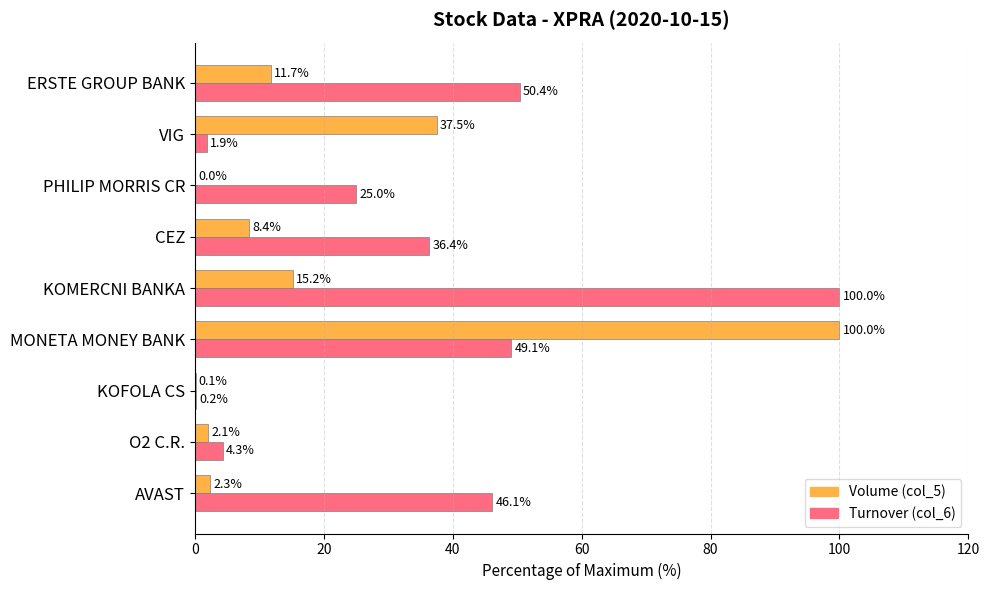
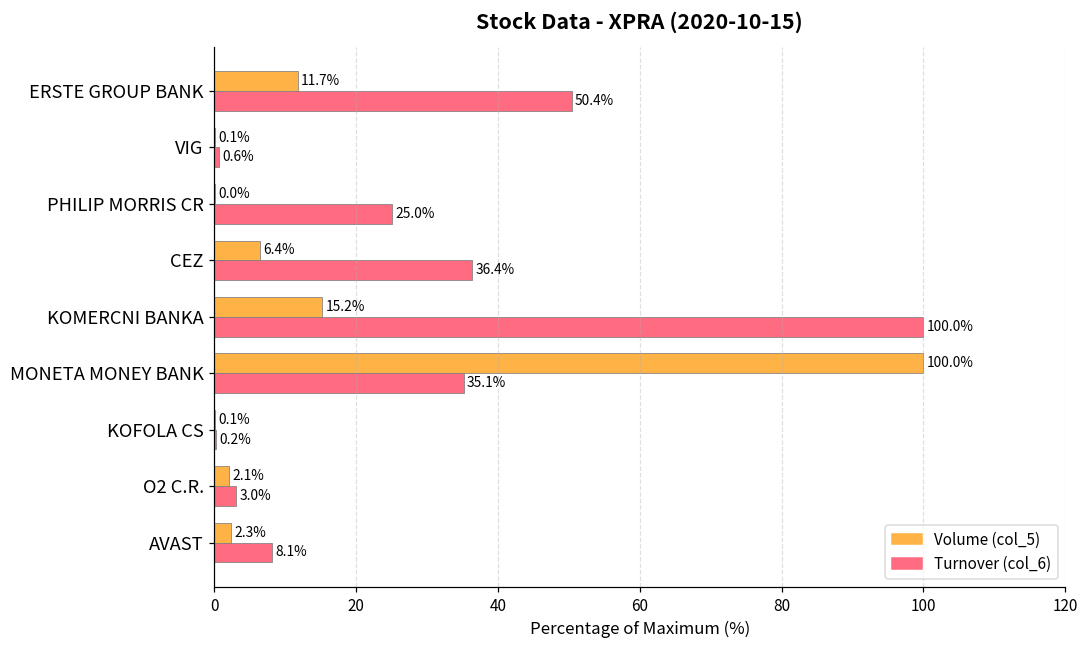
Volume (col_5), VIG: 37.5% -> 0.1%
Turnover (col_6), VIG: 1.9% -> 0.6%
Volume (col_5), CEZ: 8.4% -> 6.4%
Turnover (col_6), MONETA MONEY BANK: 49.1% -> 35.1%
Turnover (col_6), O2 C.R.: 4.3% -> 3.0%
Turnover (col_6), AVAST: 46.1% -> 8.1%
